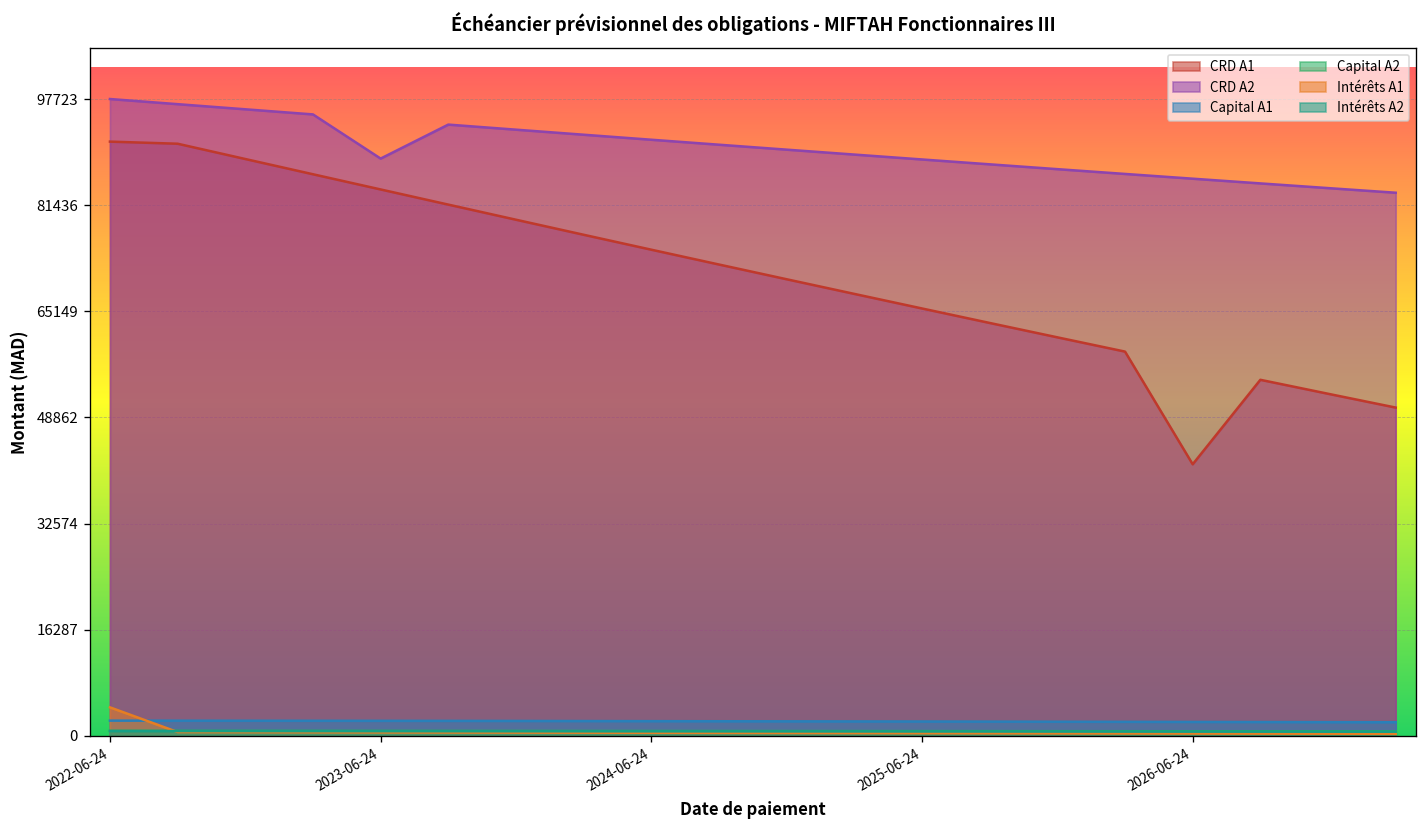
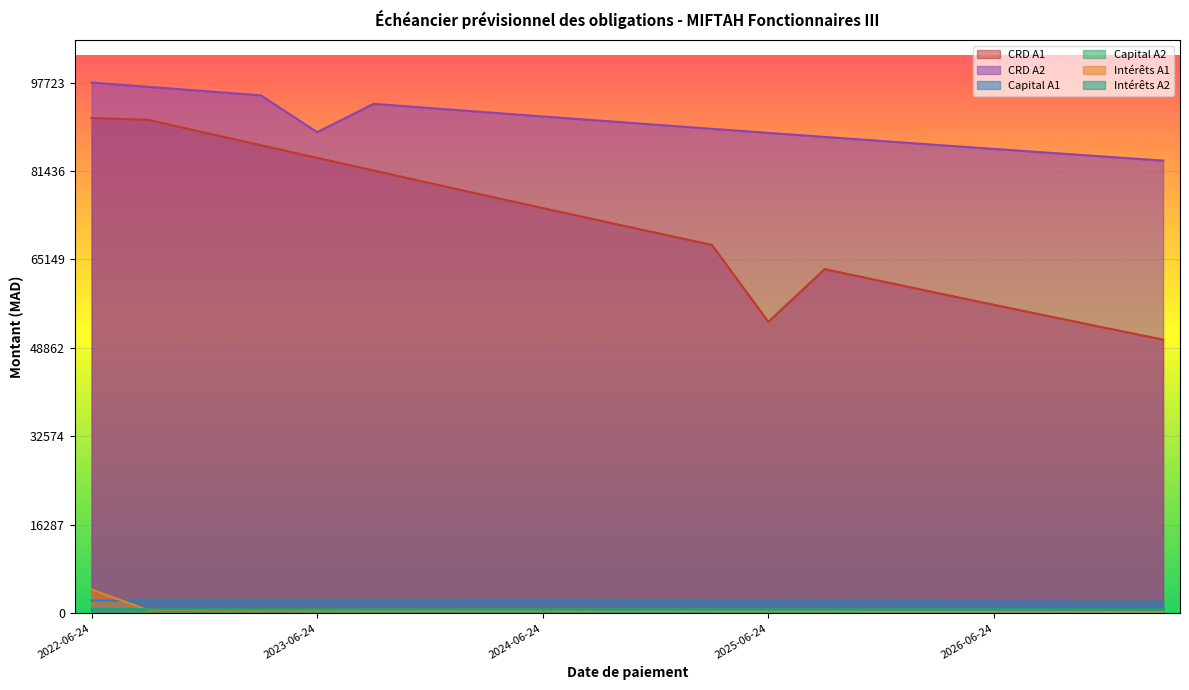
CRD A1, 2025-06-24: 66000 -> 54000
CRD A1, 2026-06-24: 42000 -> 57000
